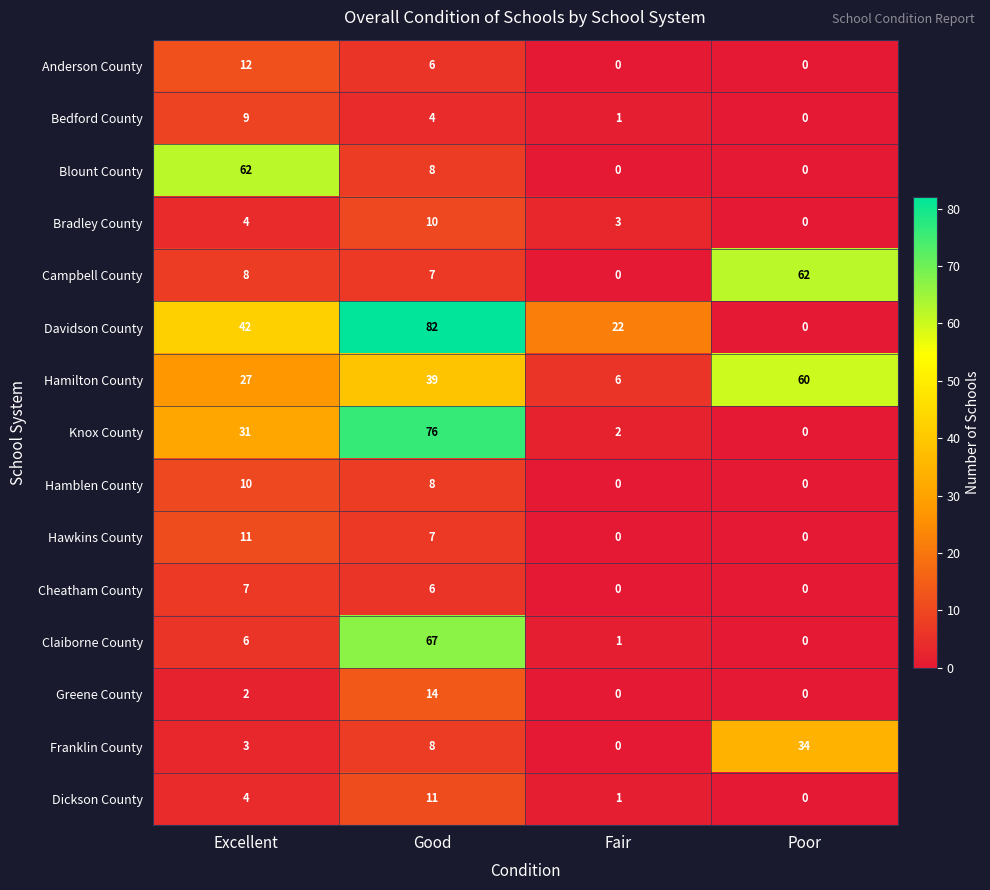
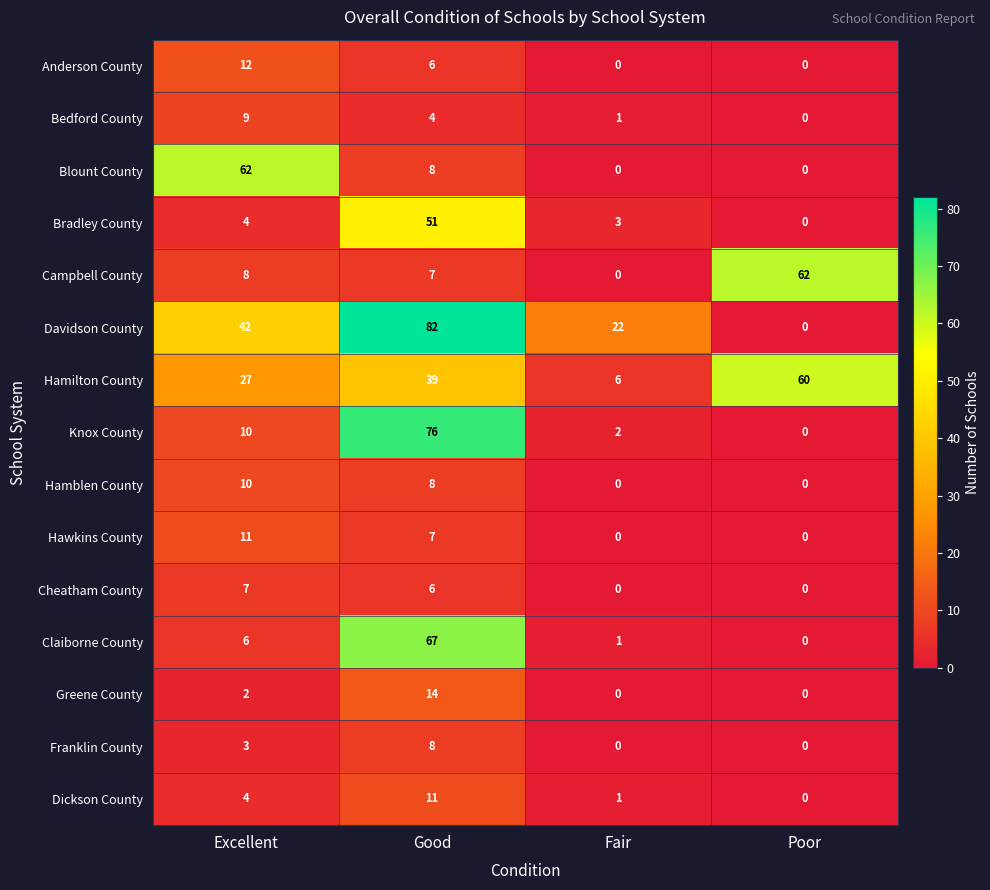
Bradley County, Good: 10 -> 51
Knox County, Excellent: 31 -> 10
Franklin County, Poor: 34 -> 0
